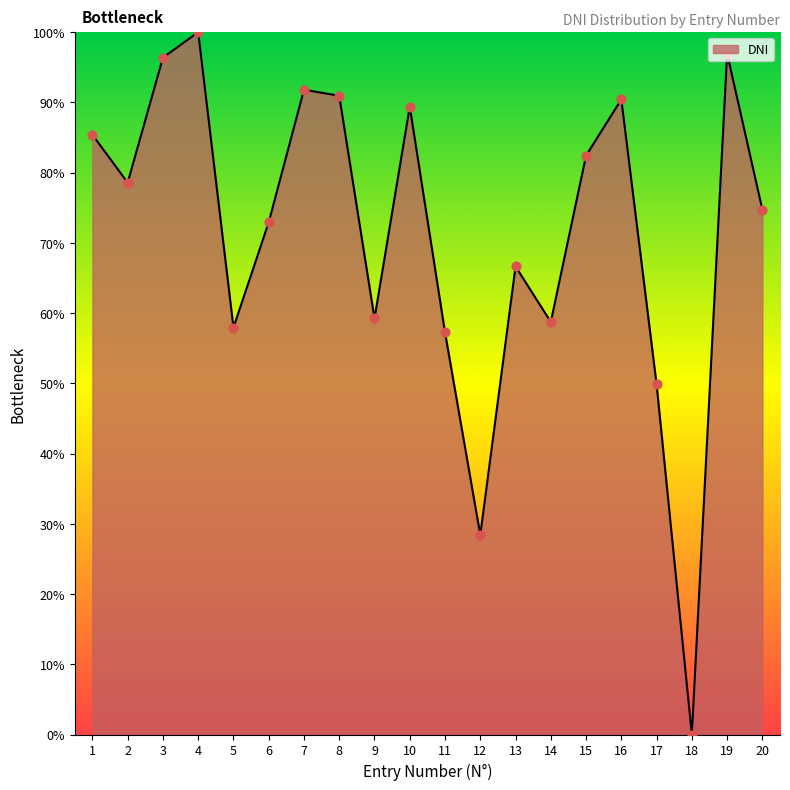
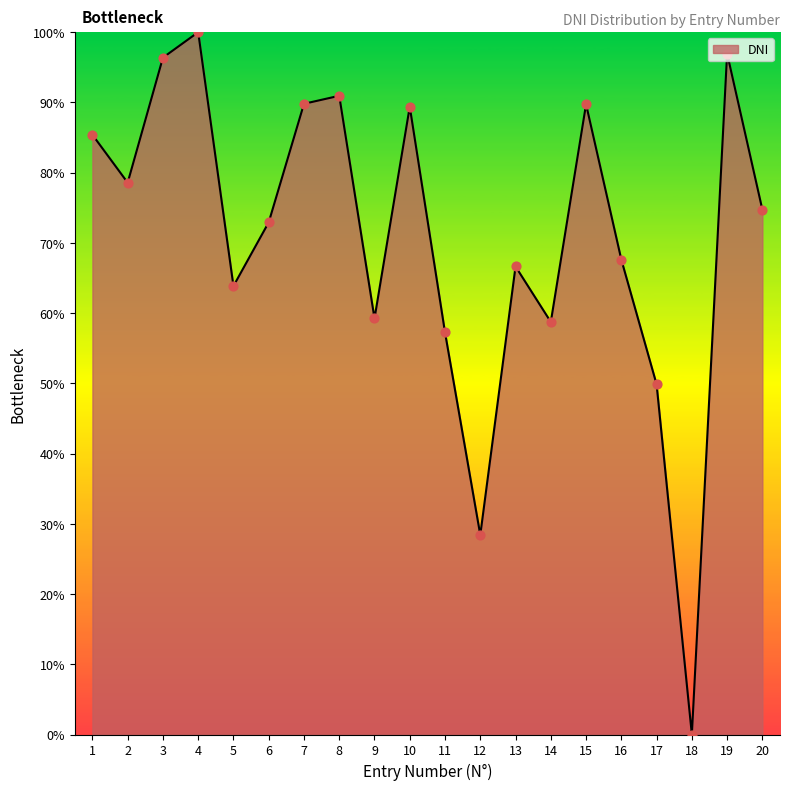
5: 58% -> 64%
7: 92% -> 90%
15: 82% -> 90%
16: 90% -> 68%
